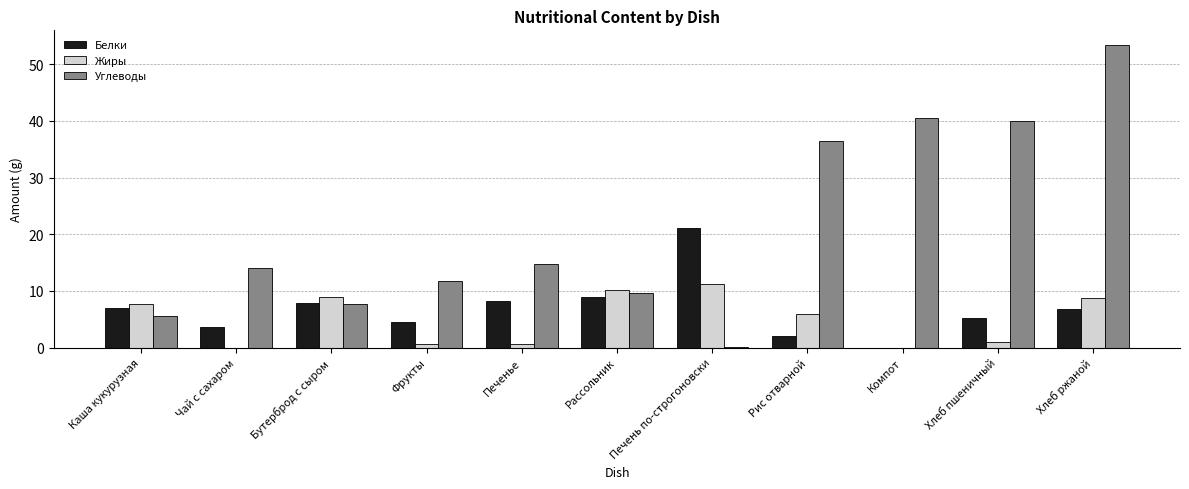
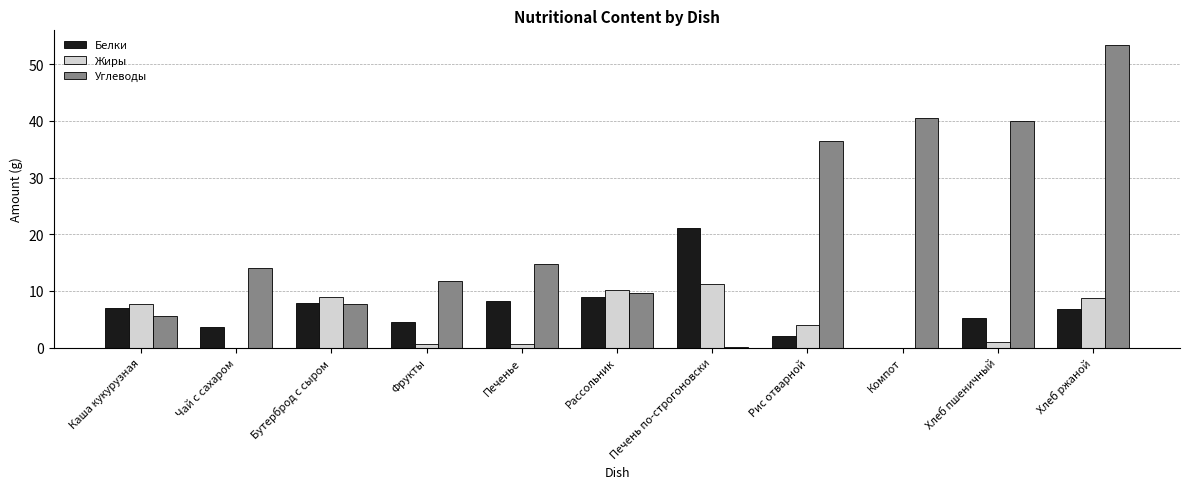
Жиры, Рис отварной: 6 -> 4
